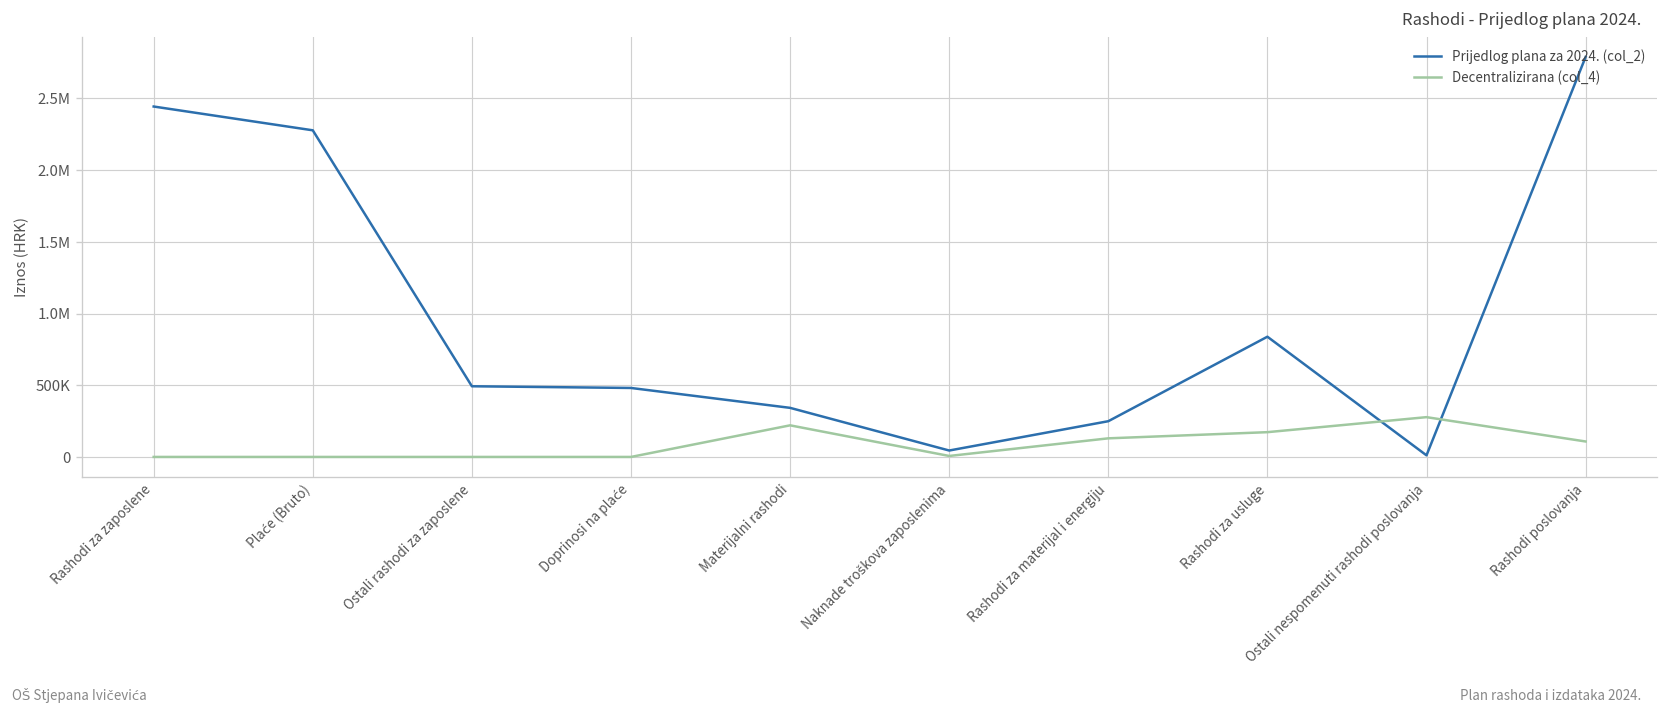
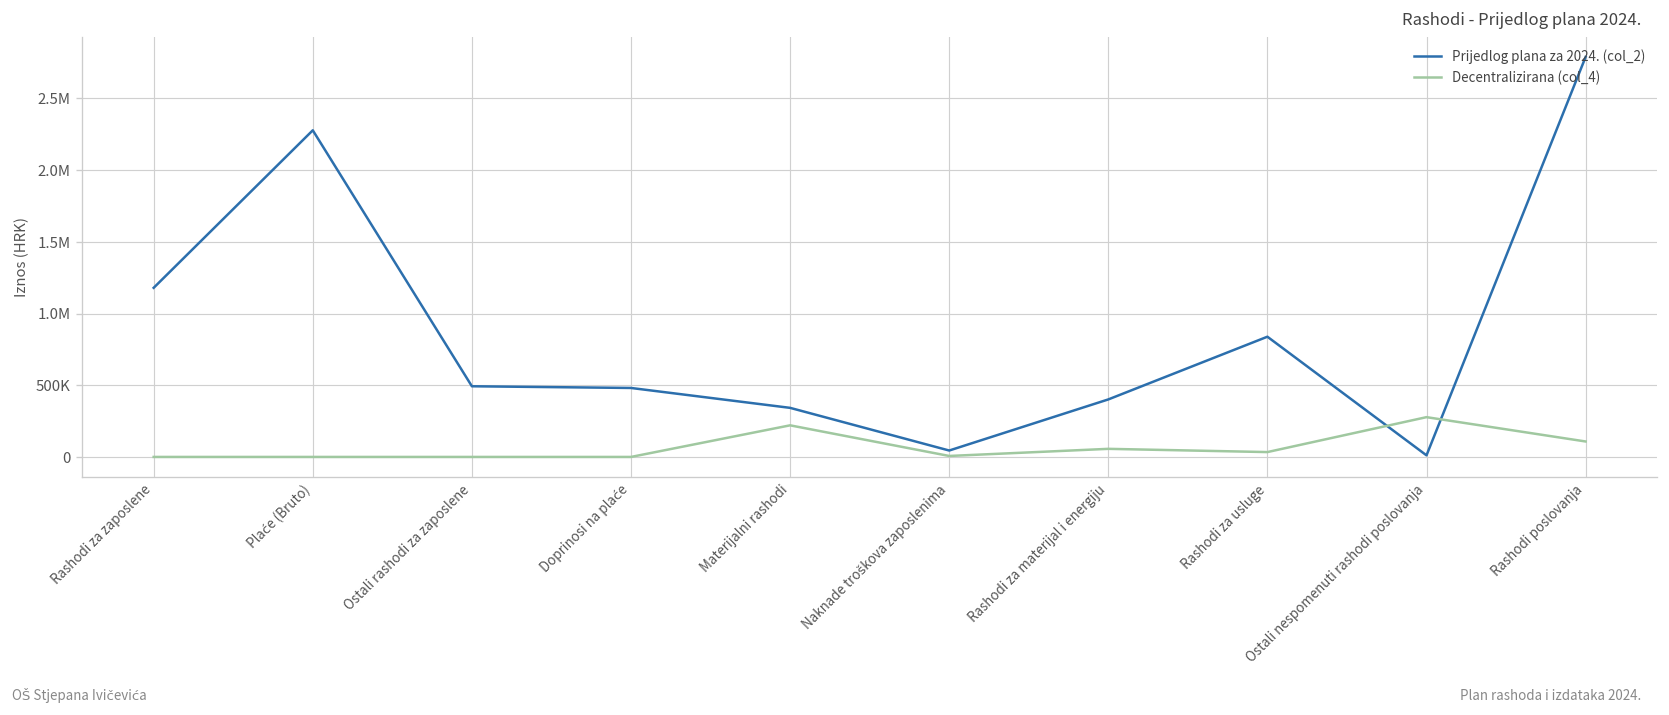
Prijedlog plana za 2024. (col_2), Rashodi za zaposlene: 2440000 -> 1180000
Prijedlog plana za 2024. (col_2), Rashodi za materijal i energiju: 250000 -> 400000
Decentralizirana (col_4), Rashodi za materijal i energiju: 130000 -> 60000
Decentralizirana (col_4), Rashodi za usluge: 170000 -> 30000
